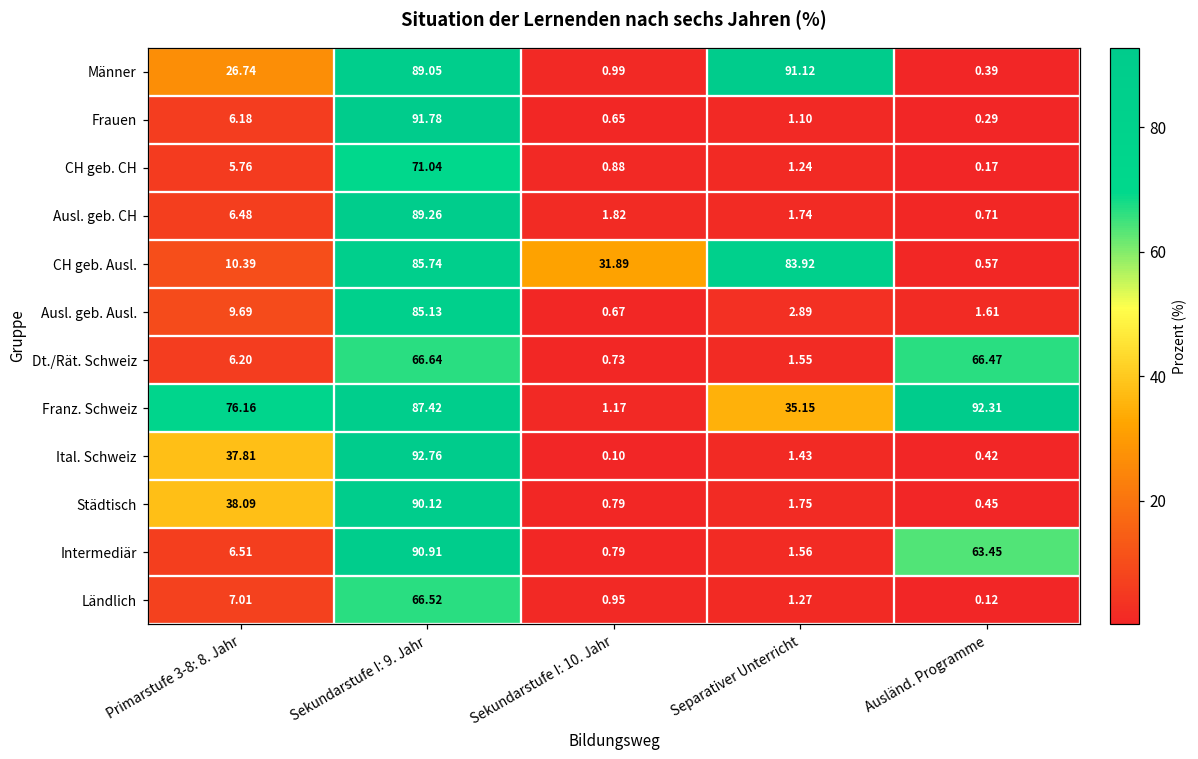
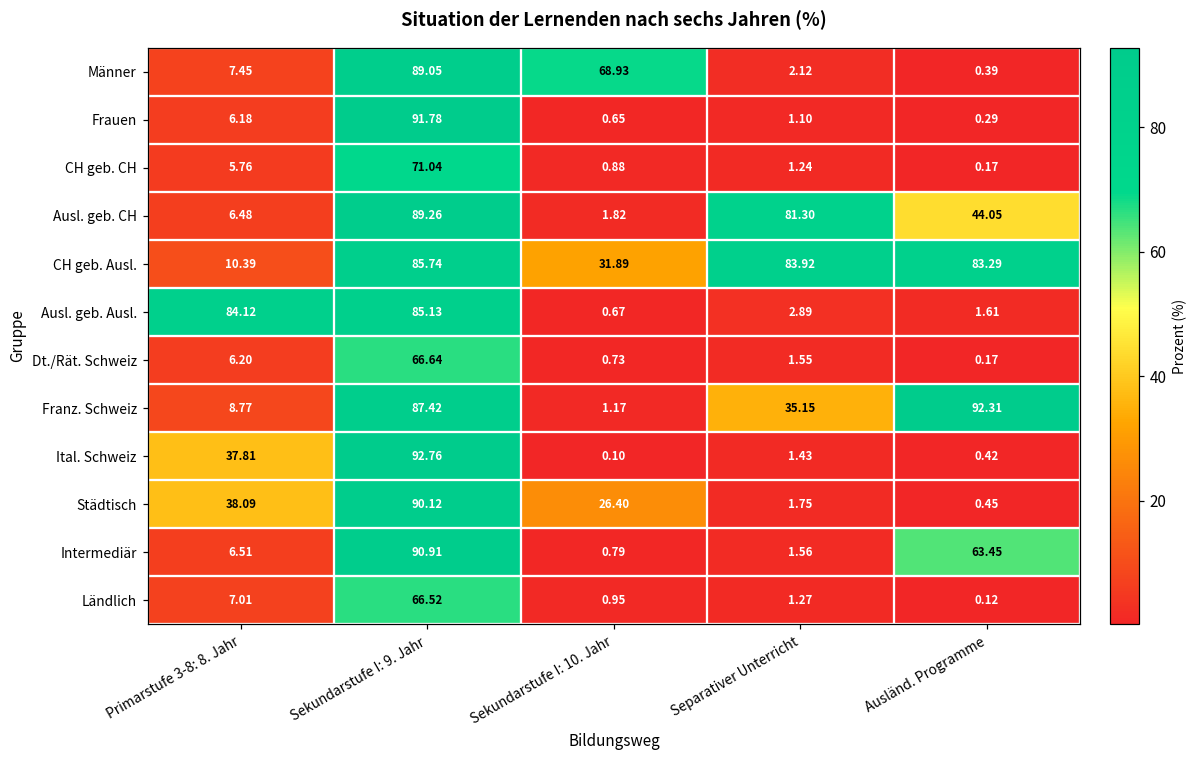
Männer, Primarstufe 3-8: 8. Jahr: 26.74 -> 7.45
Männer, Sekundarstufe I: 10. Jahr: 0.99 -> 68.93
Männer, Separativer Unterricht: 91.12 -> 2.12
Ausl. geb. CH, Separativer Unterricht: 1.74 -> 81.30
Ausl. geb. CH, Ausländ. Programme: 0.71 -> 44.05
CH geb. Ausl., Ausländ. Programme: 0.57 -> 83.29
Ausl. geb. Ausl., Primarstufe 3-8: 8. Jahr: 9.69 -> 84.12
Dt./Rät. Schweiz, Ausländ. Programme: 66.47 -> 0.17
Franz. Schweiz, Primarstufe 3-8: 8. Jahr: 76.16 -> 8.77
Städtisch, Sekundarstufe I: 10. Jahr: 0.79 -> 26.40
